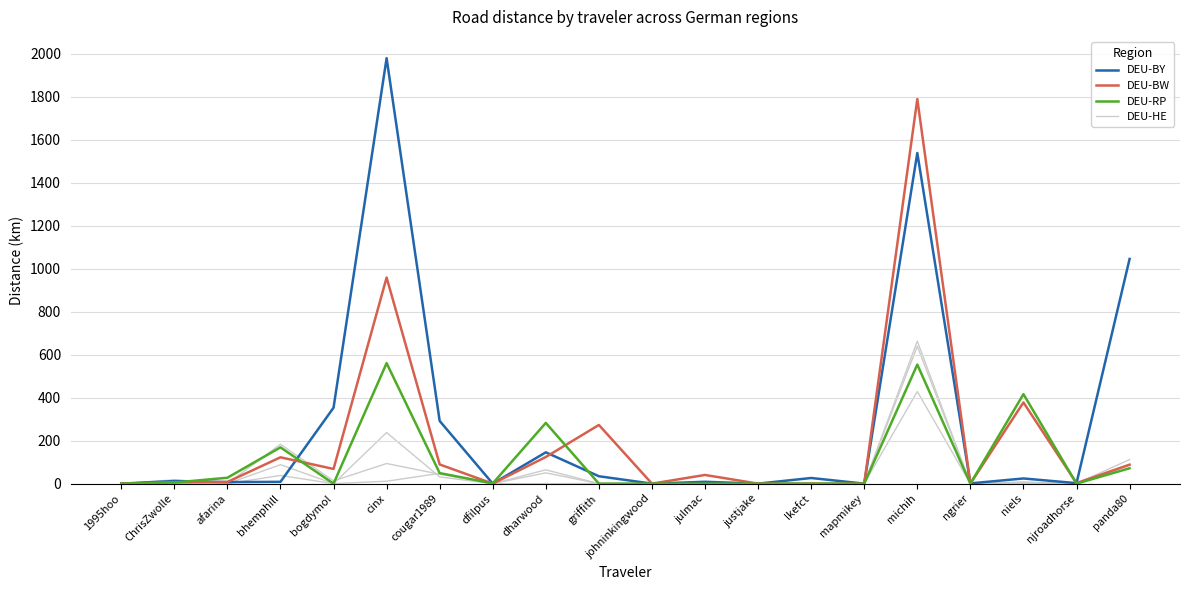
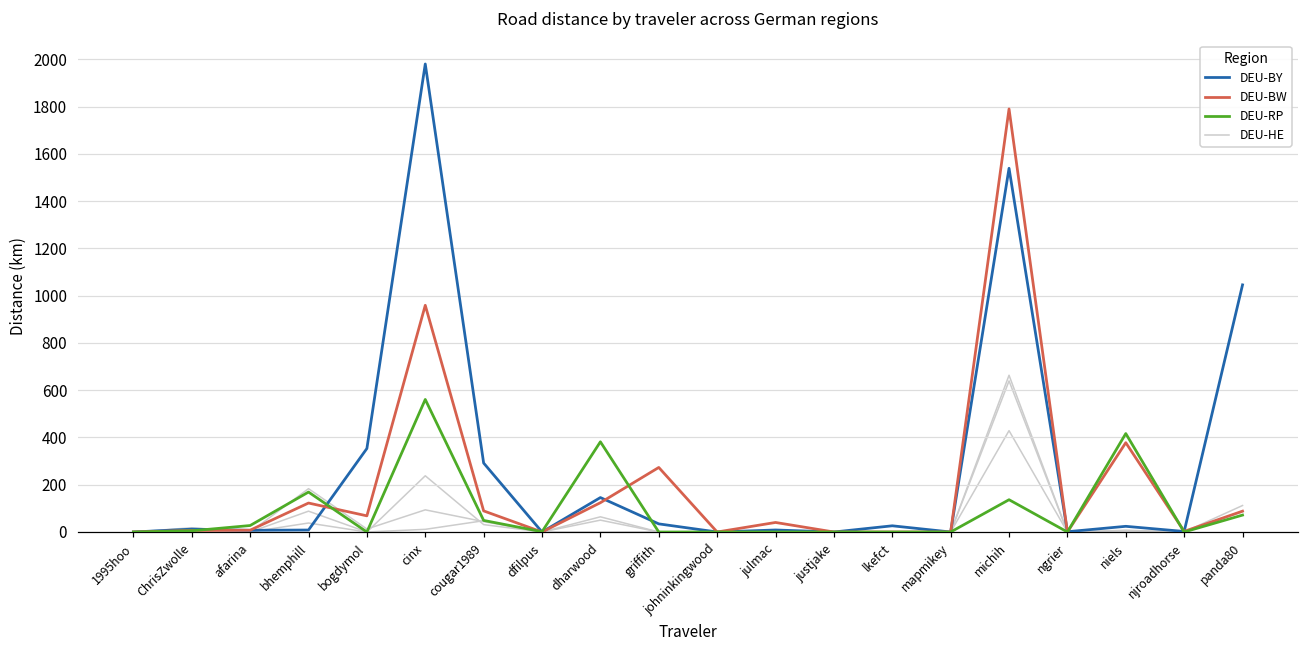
DEU-RP, dharwood: 280 -> 380
DEU-RP, michih: 550 -> 140
